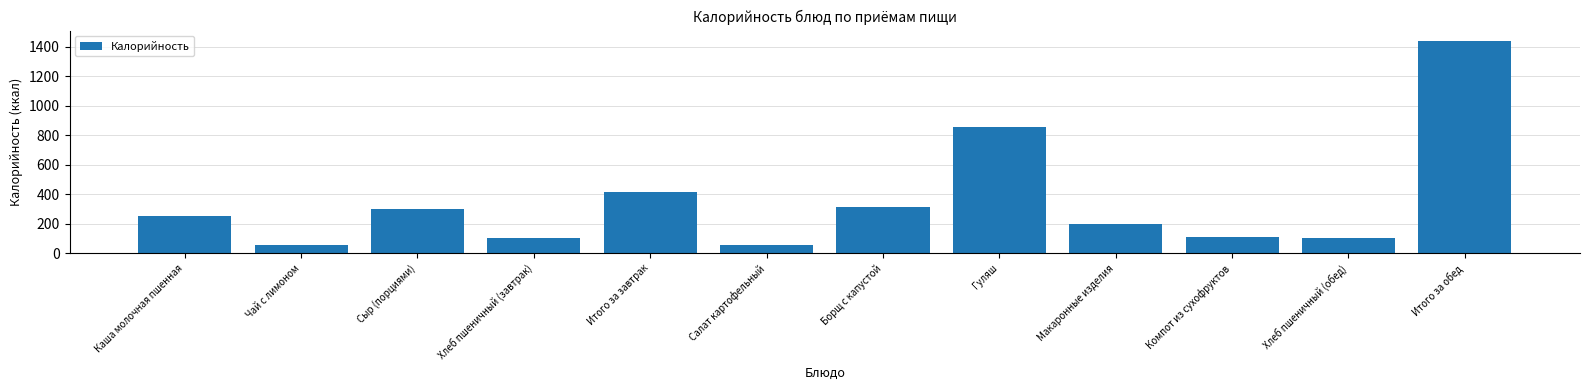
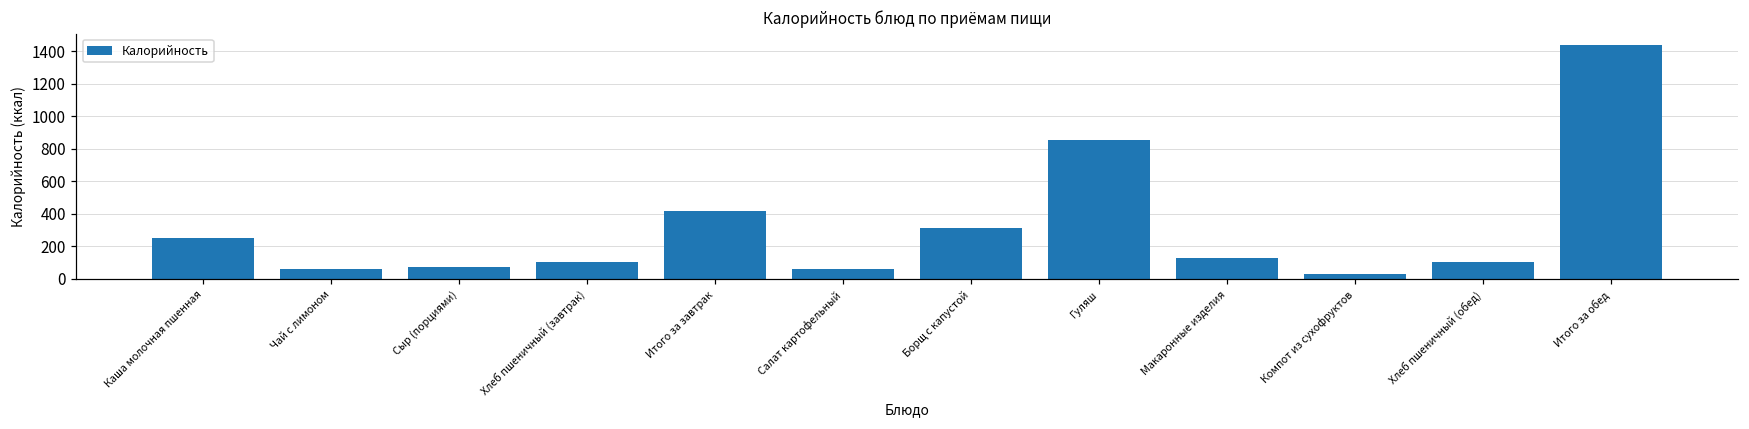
Сыр (порциями): 300 -> 70
Макаронные изделия: 200 -> 130
Компот из сухофруктов: 110 -> 30
